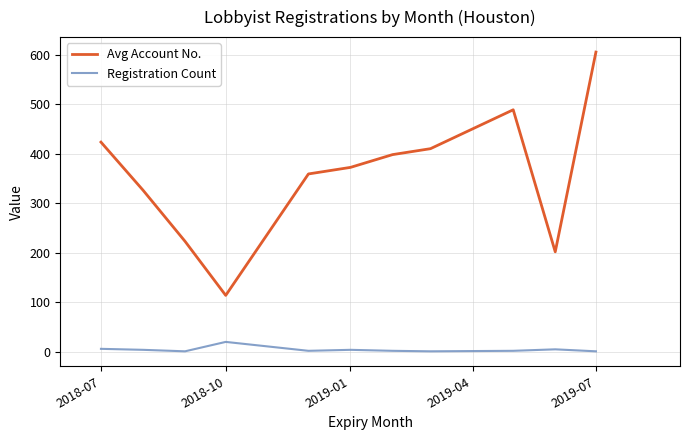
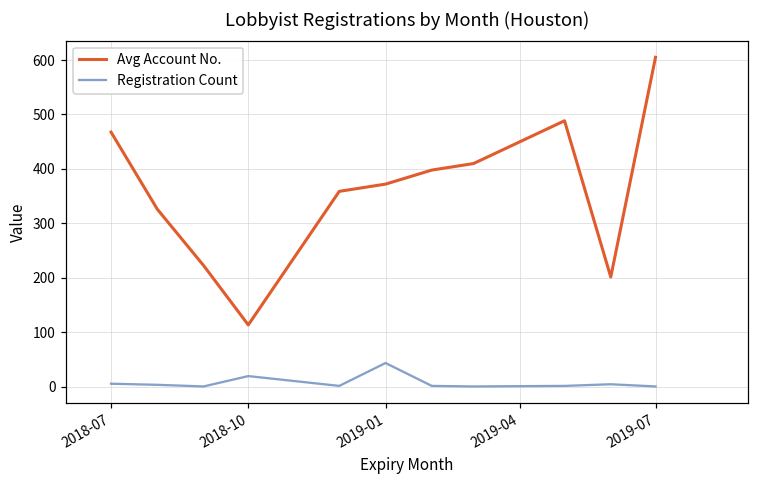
Avg Account No., 2018-07: 420 -> 470
Registration Count, 2019-01: 0 -> 40
